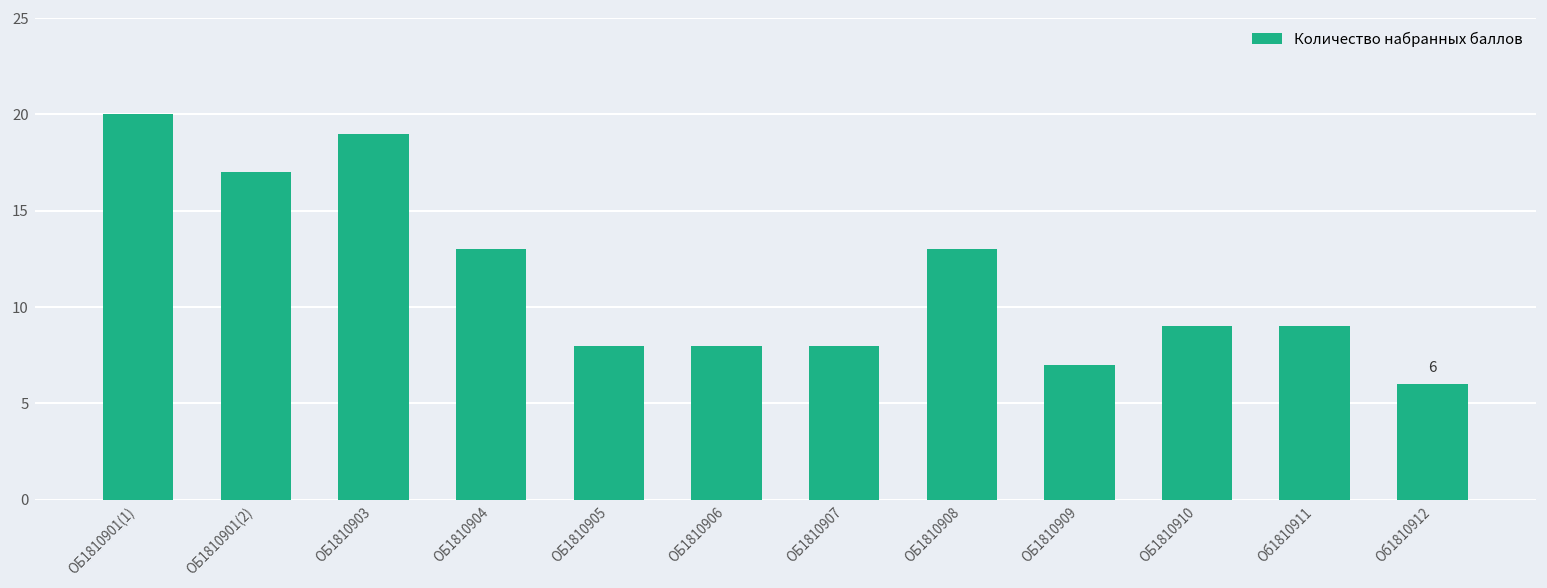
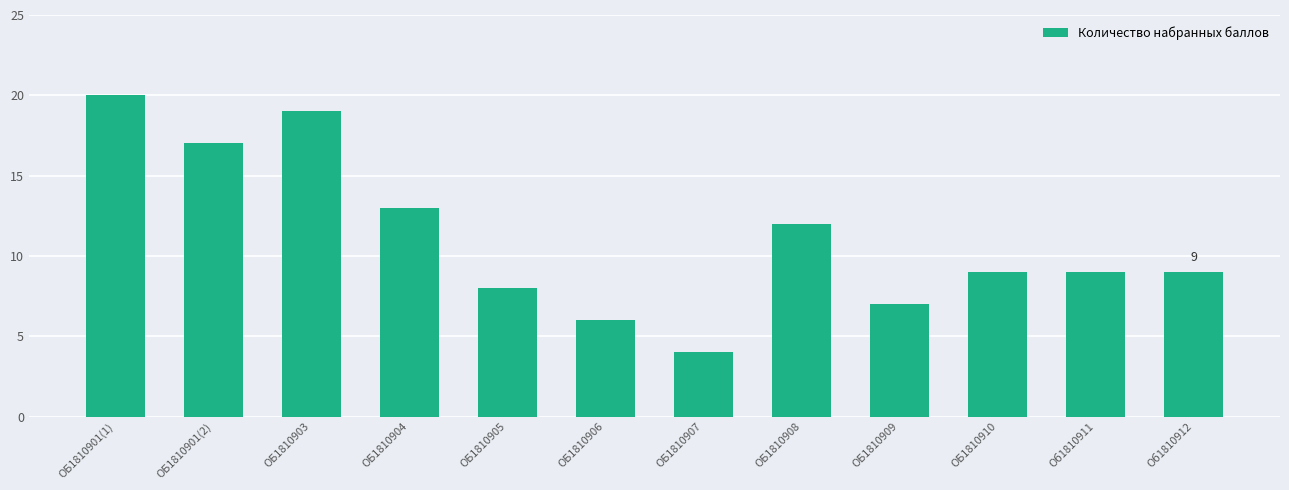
ОБ1810906: 8 -> 6
ОБ1810907: 8 -> 4
ОБ1810908: 13 -> 12
Об1810912: 6 -> 9
